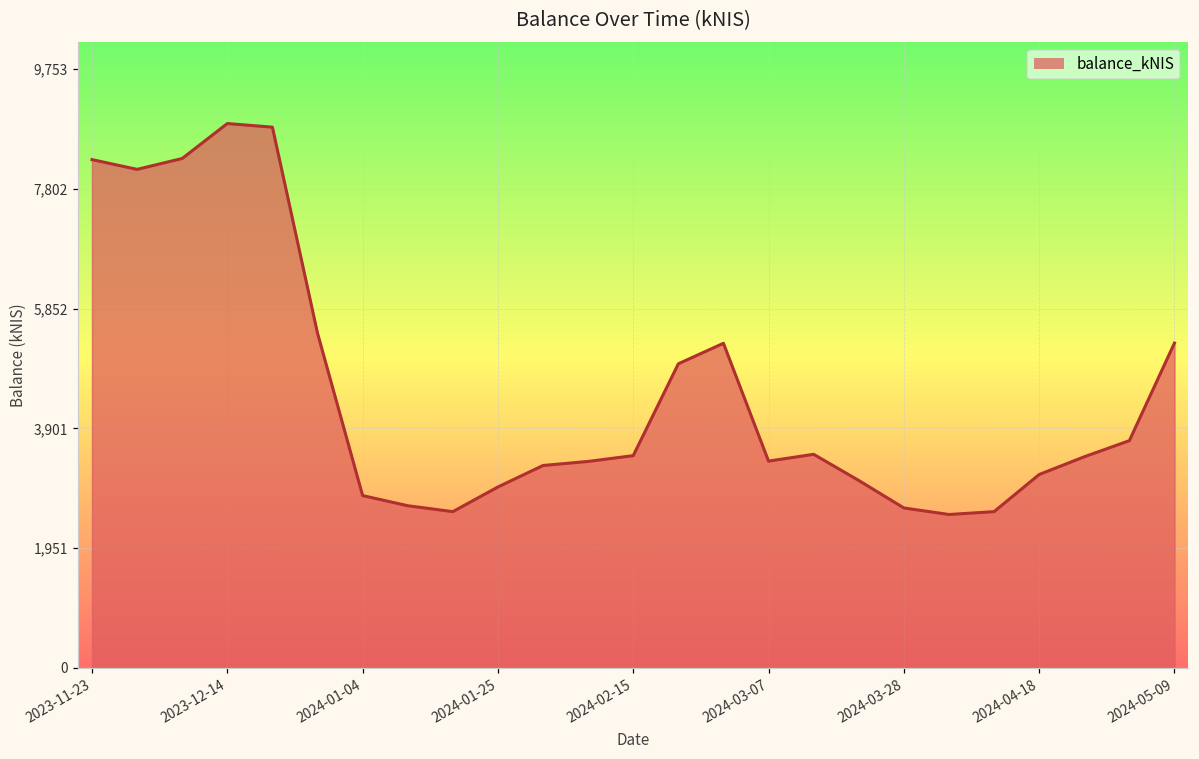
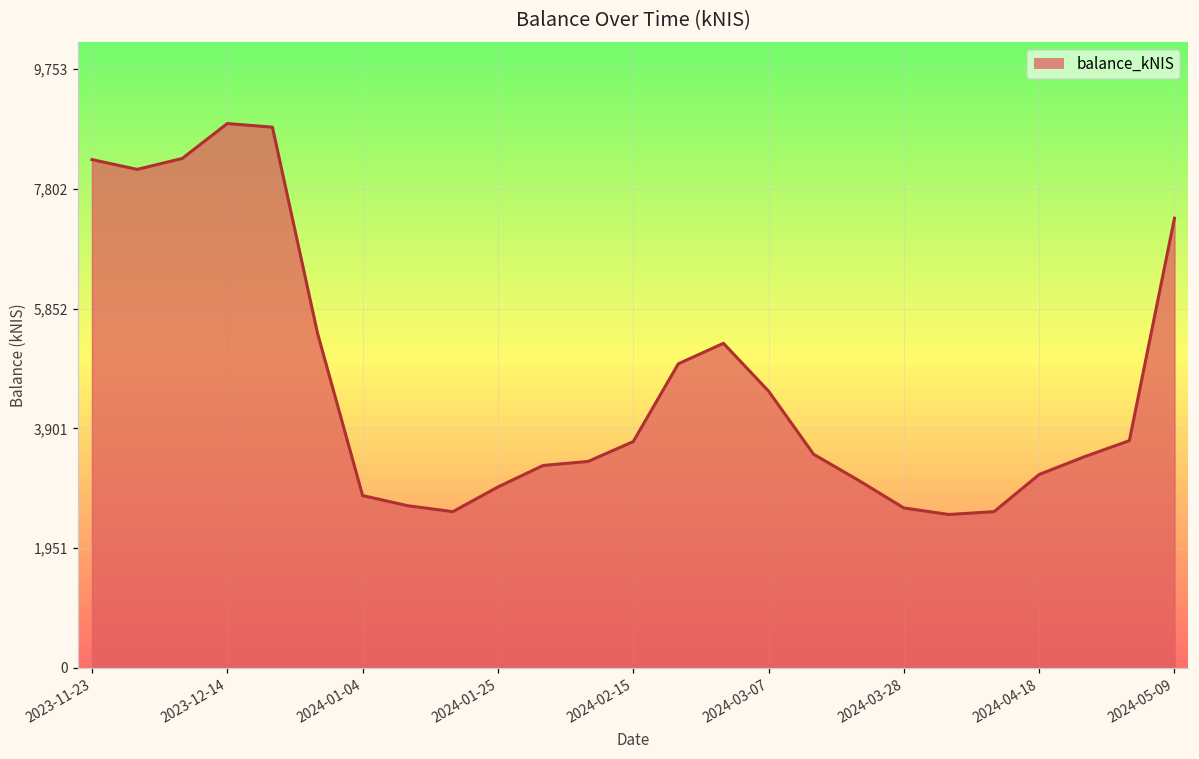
2024-02-15: 3,500 -> 3,700
2024-03-07: 3,400 -> 4,500
2024-05-09: 5,300 -> 7,300
